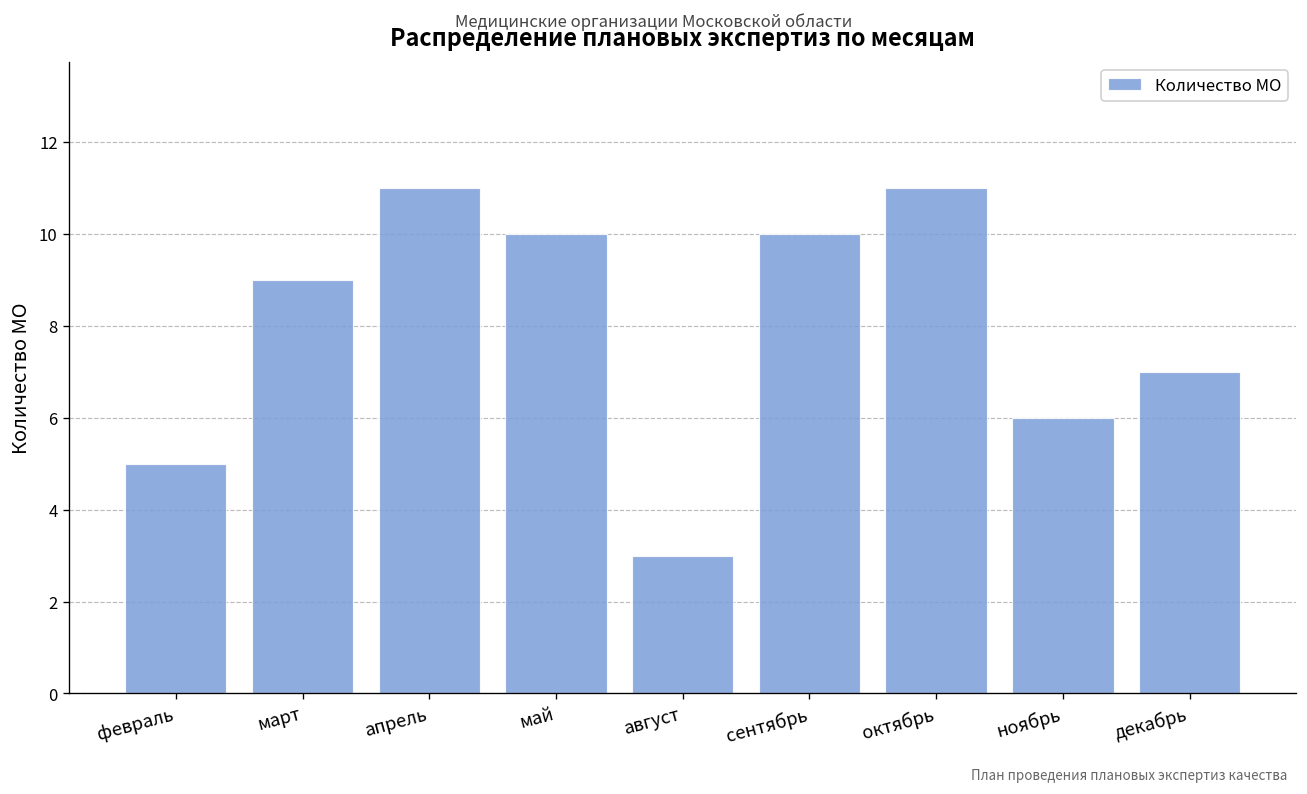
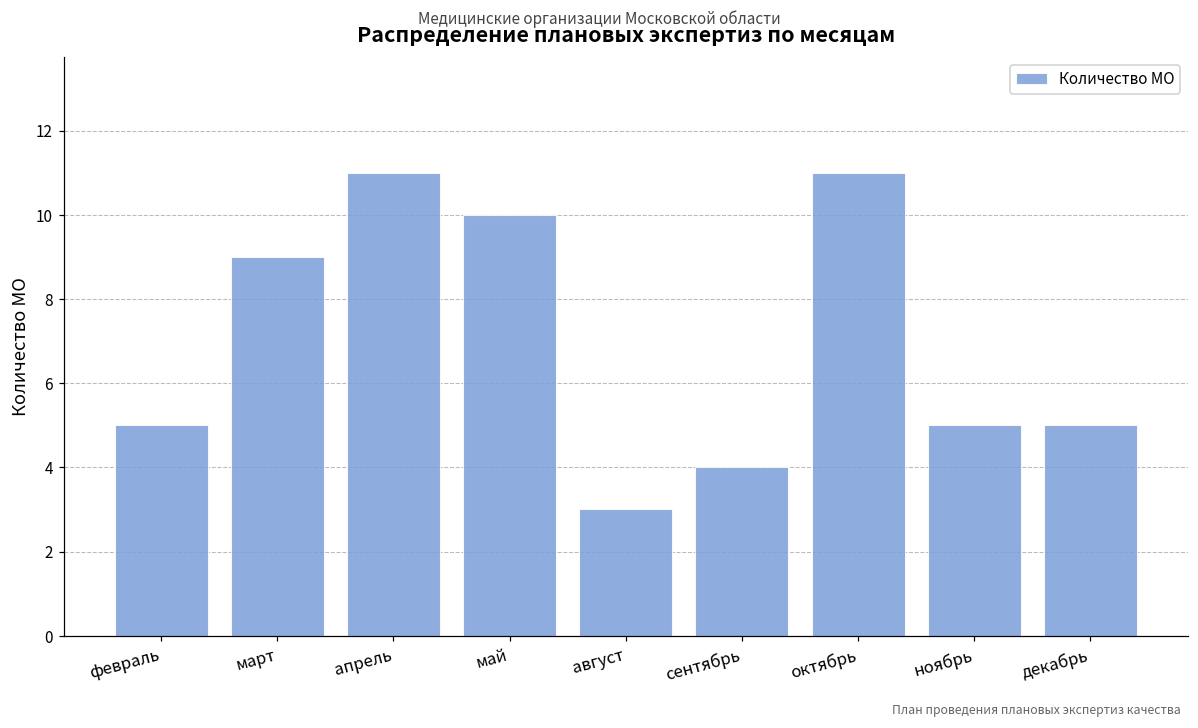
сентябрь: 10 -> 4
ноябрь: 6 -> 5
декабрь: 7 -> 5
